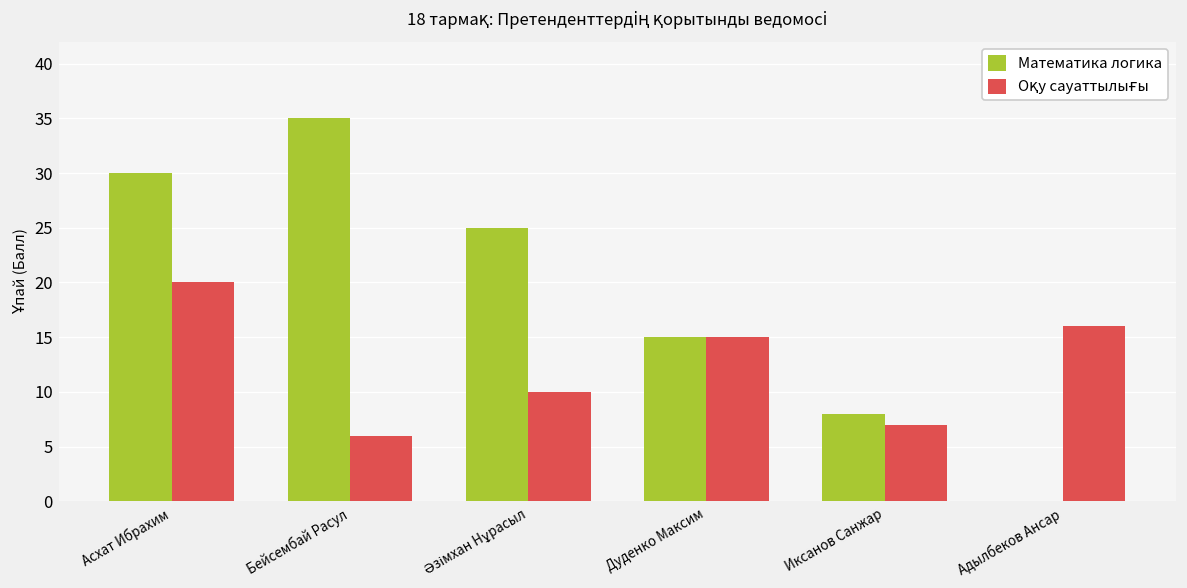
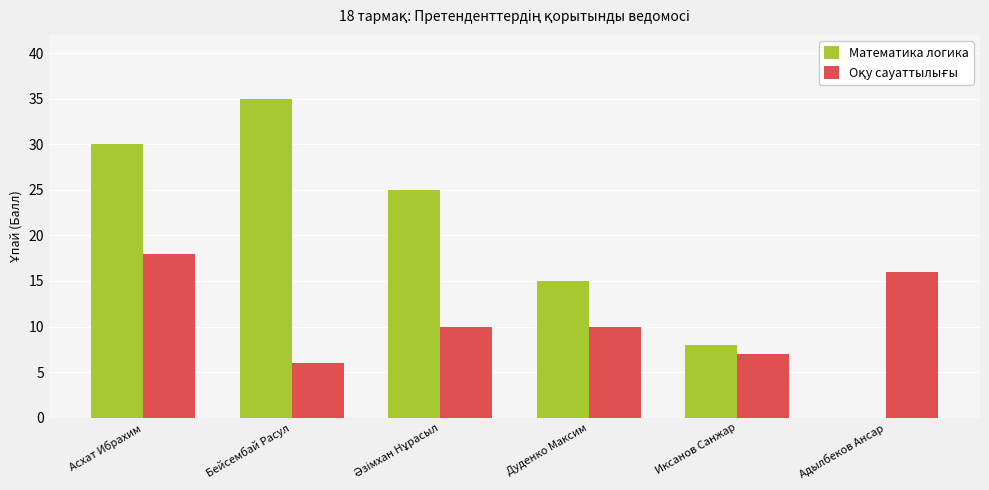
Оқу сауаттылығы, Асхат Ибрахим: 20 -> 18
Оқу сауаттылығы, Дуденко Максим: 15 -> 10
